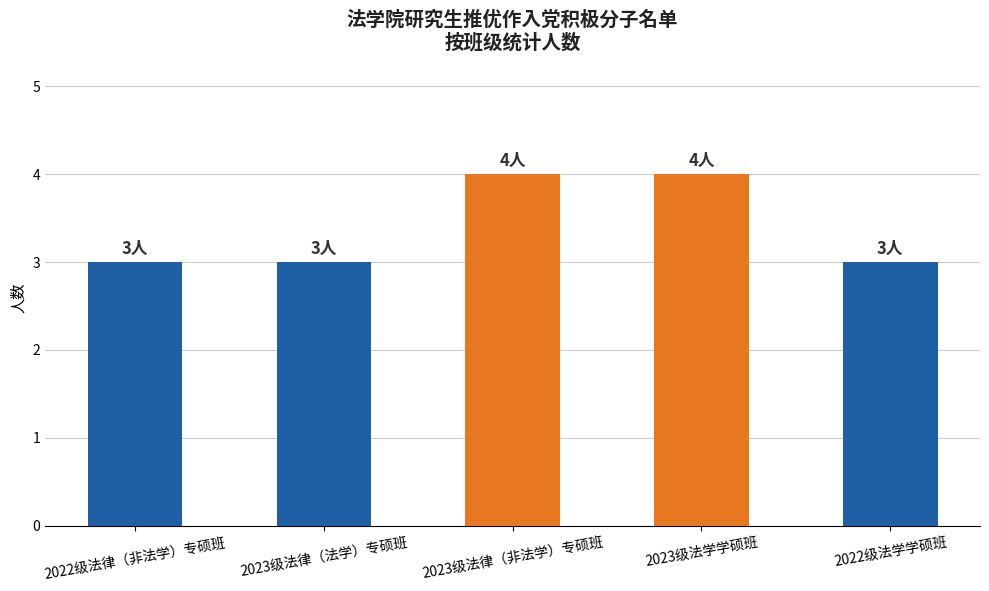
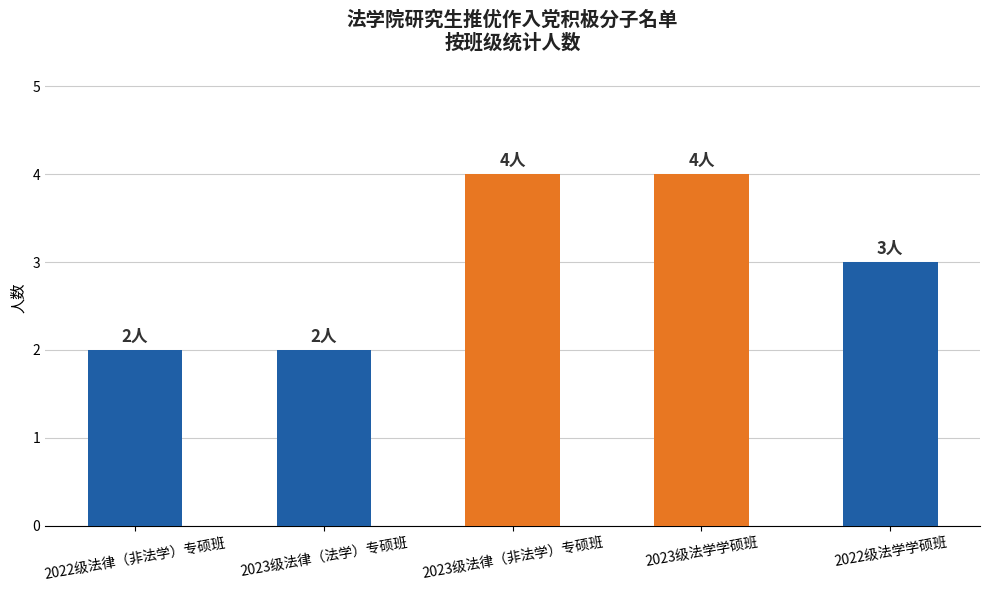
2022级法律（非法学）专硕班: 3人 -> 2人
2023级法律（法学）专硕班: 3人 -> 2人
